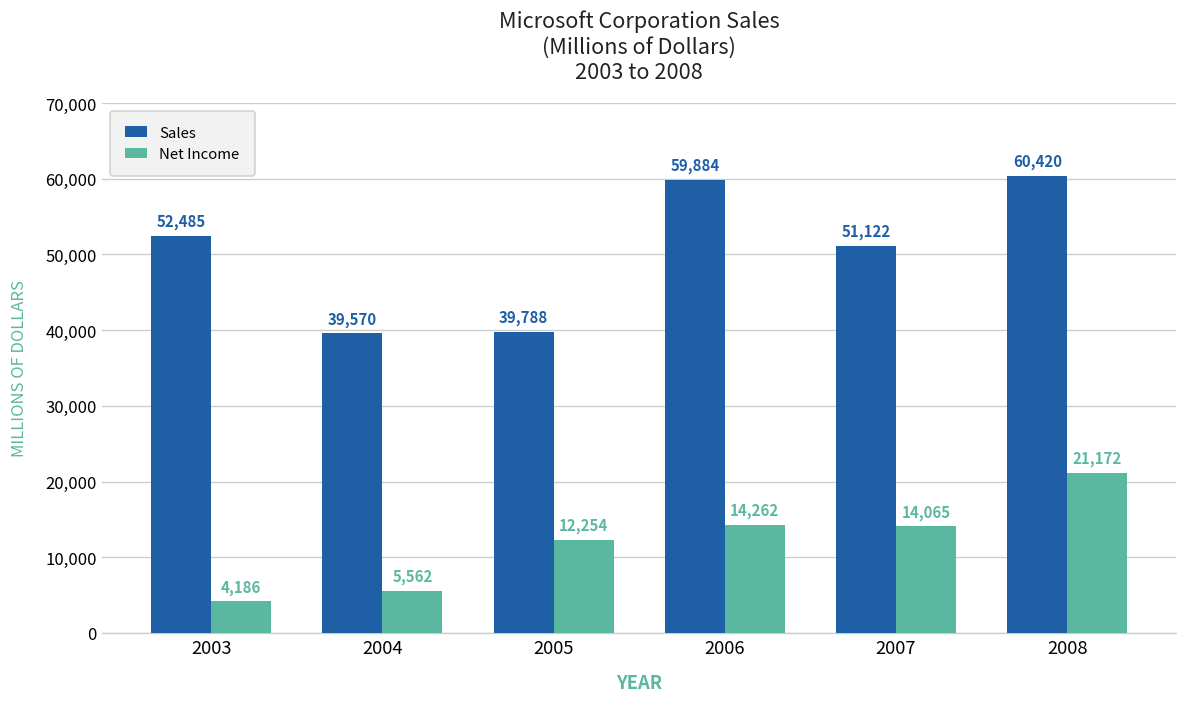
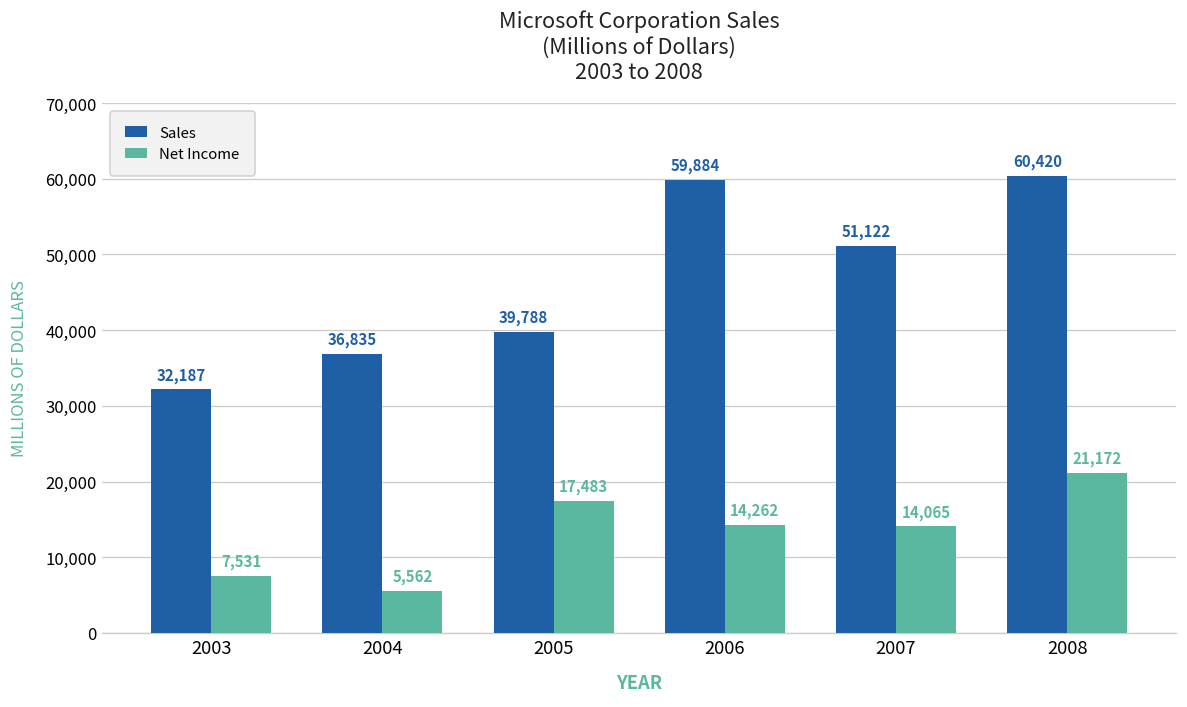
Sales, 2003: 52,485 -> 32,187
Net Income, 2003: 4,186 -> 7,531
Sales, 2004: 39,570 -> 36,835
Net Income, 2005: 12,254 -> 17,483
